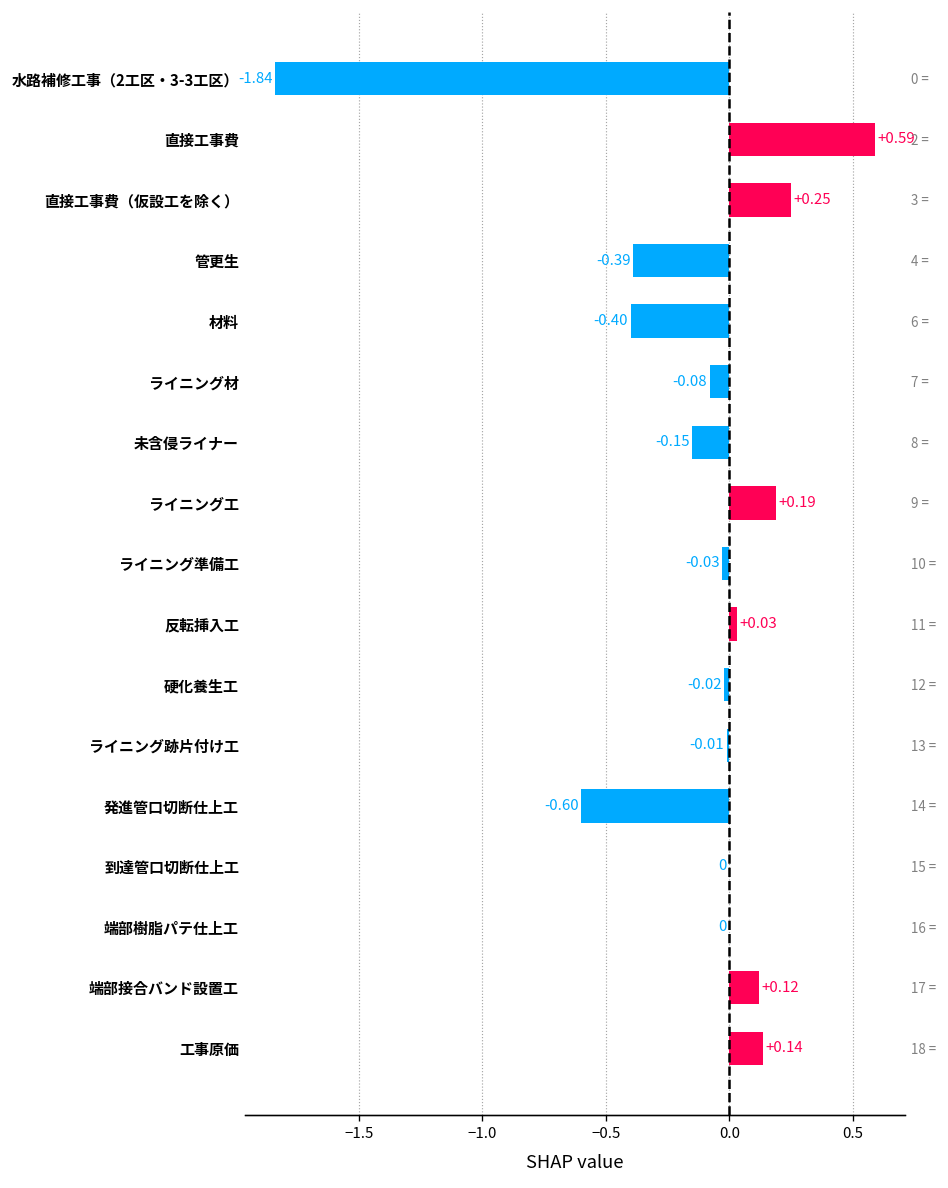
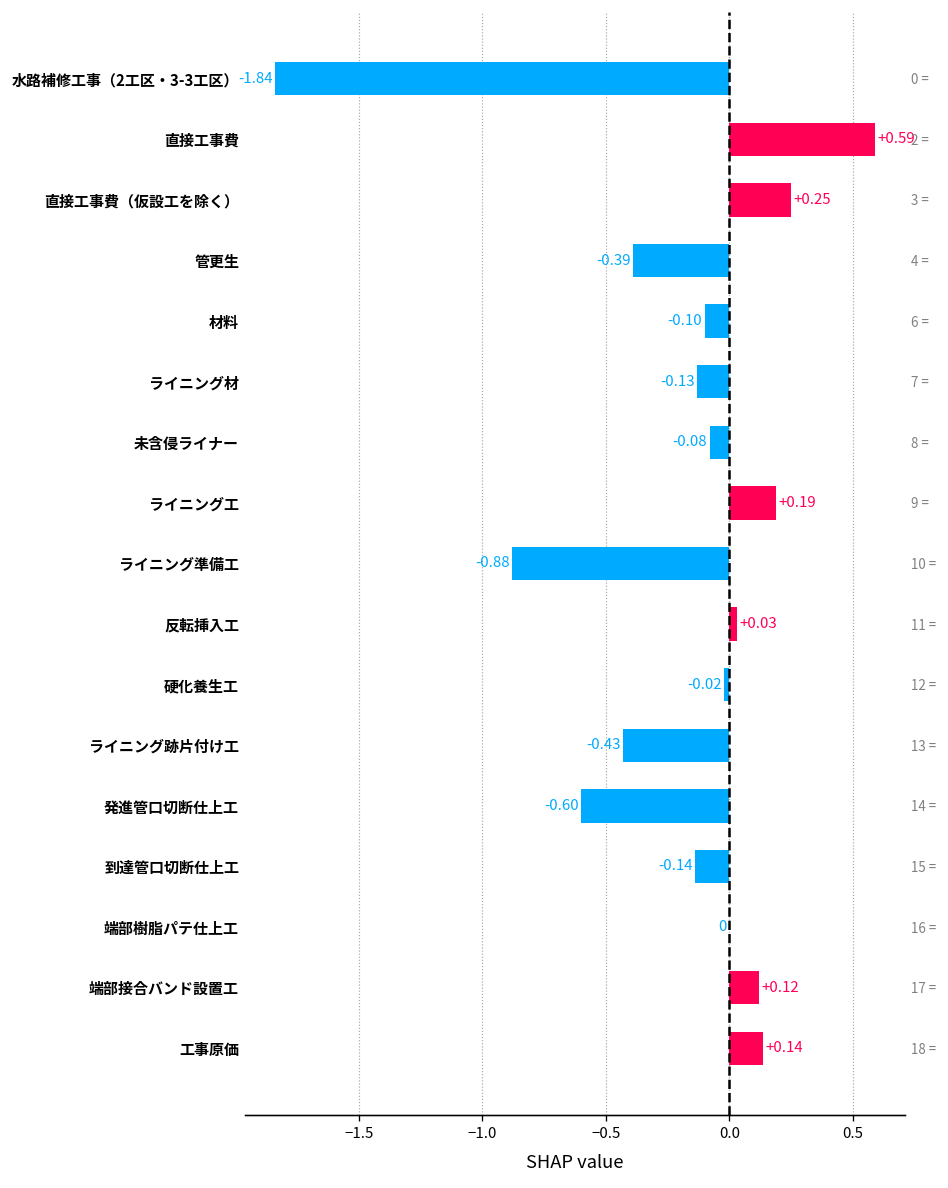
材料: -0.40 -> -0.10
ライニング材: -0.08 -> -0.13
未含侵ライナー: -0.15 -> -0.08
ライニング準備工: -0.03 -> -0.88
ライニング跡片付け工: -0.01 -> -0.43
到達管口切断仕上工: 0 -> -0.14
